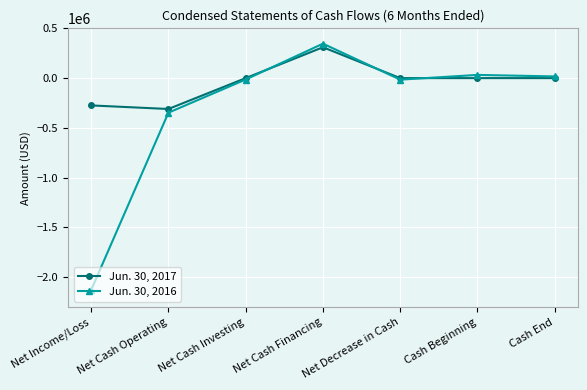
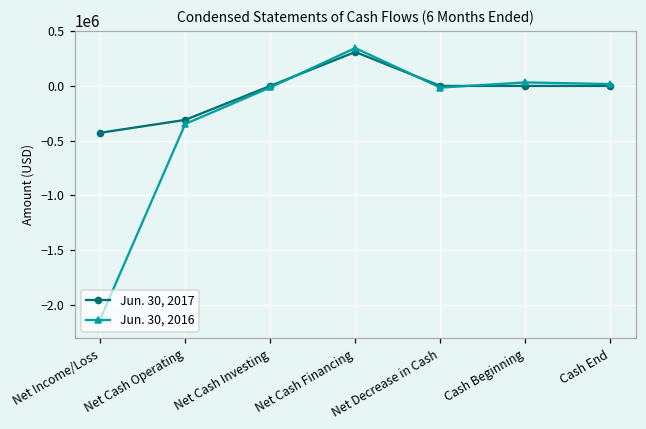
Jun. 30, 2017, Net Income/Loss: -300000 -> -400000
